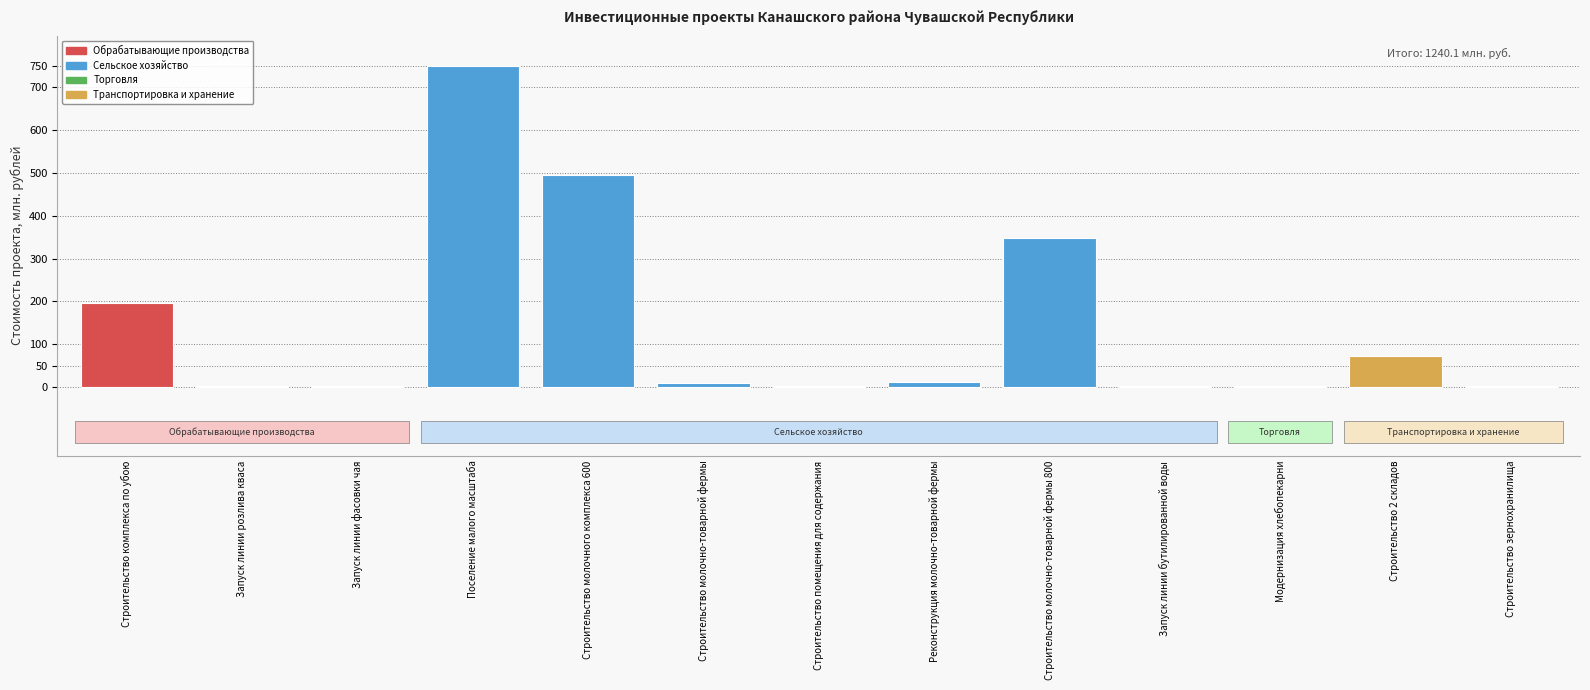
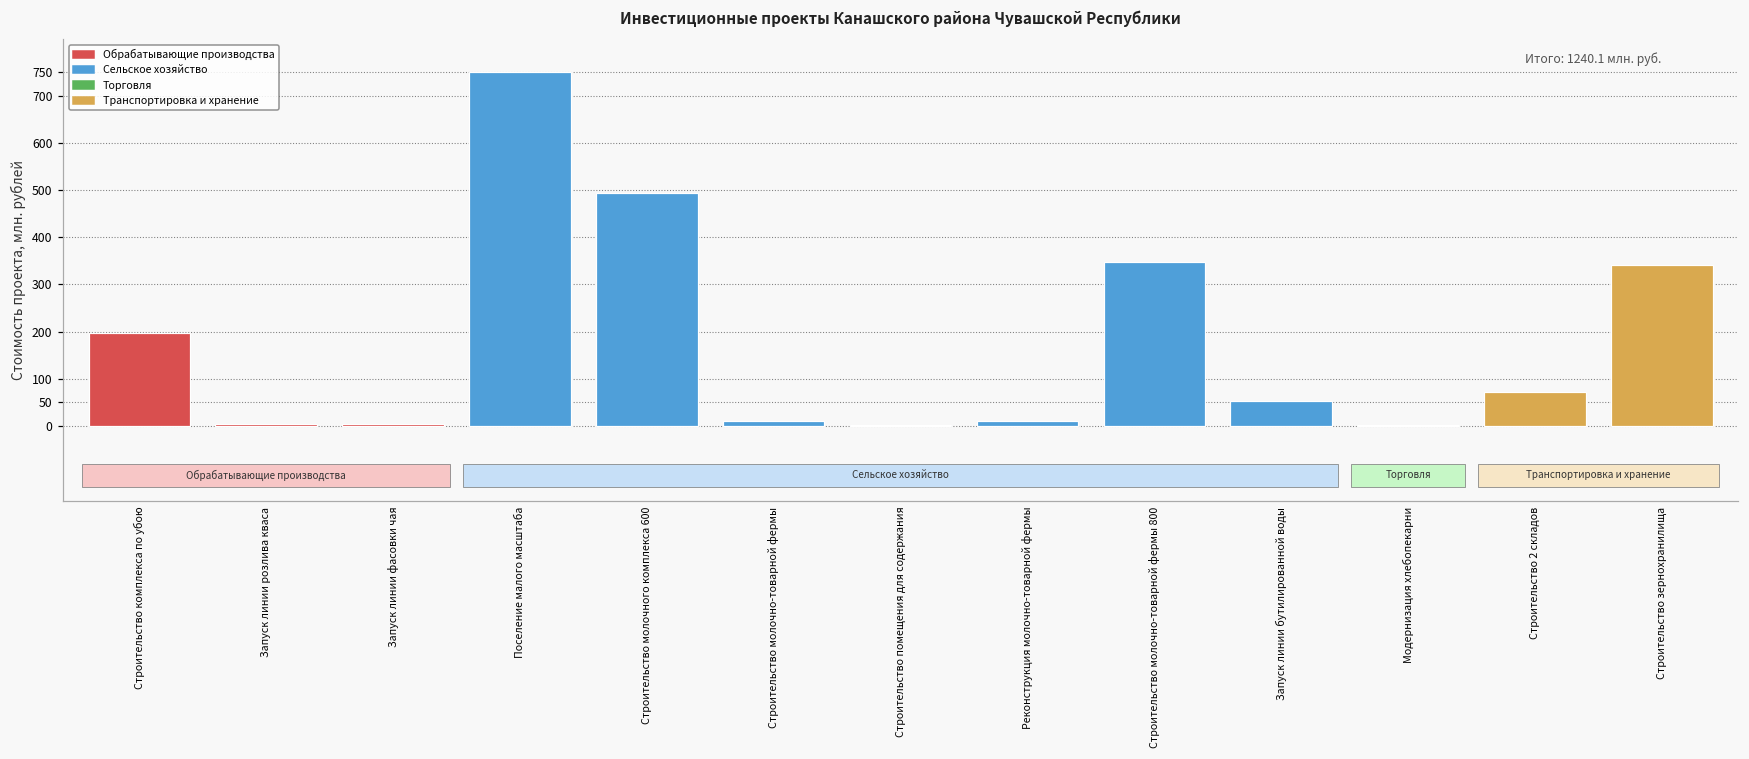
Запуск линии бутилированной воды: 0 -> 50
Строительство зернохранилища: 0 -> 340
